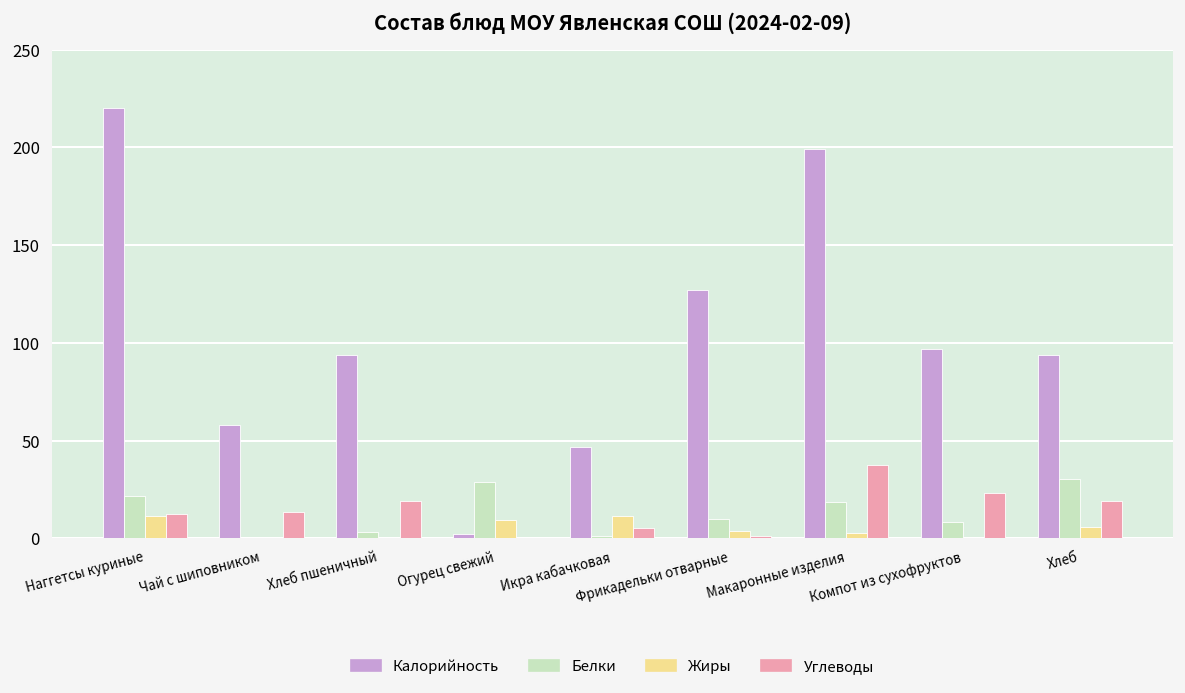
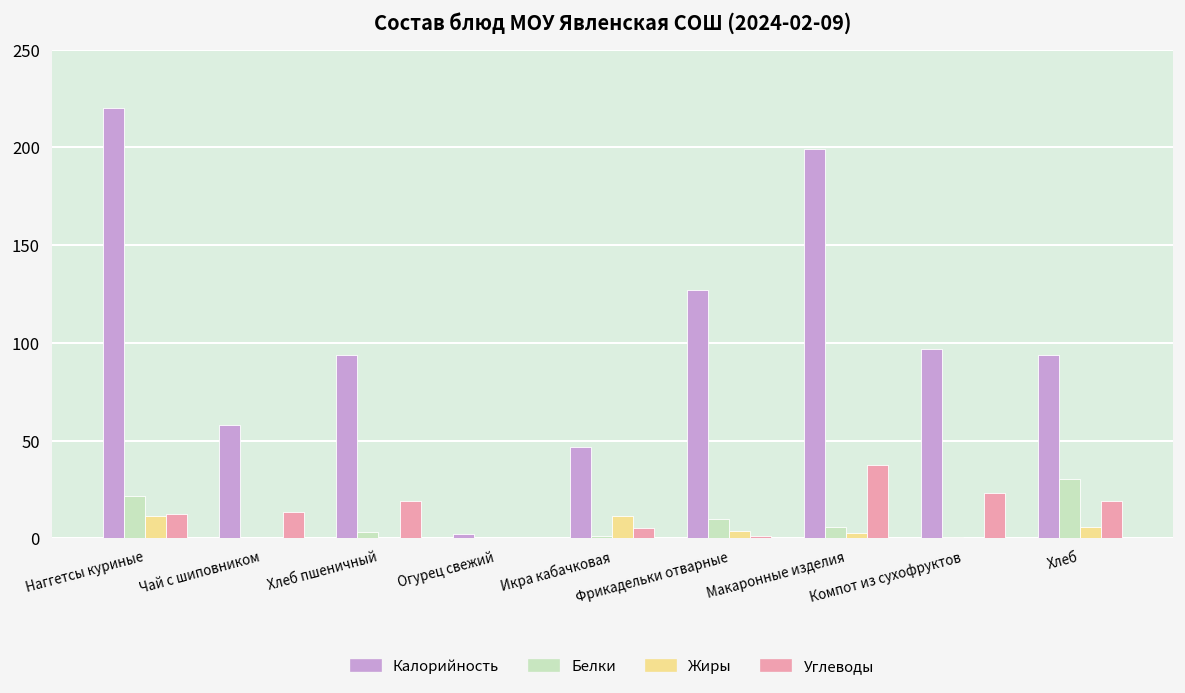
Белки, Огурец свежий: 29 -> 0
Жиры, Огурец свежий: 10 -> 0
Белки, Макаронные изделия: 19 -> 6
Белки, Компот из сухофруктов: 9 -> 1
